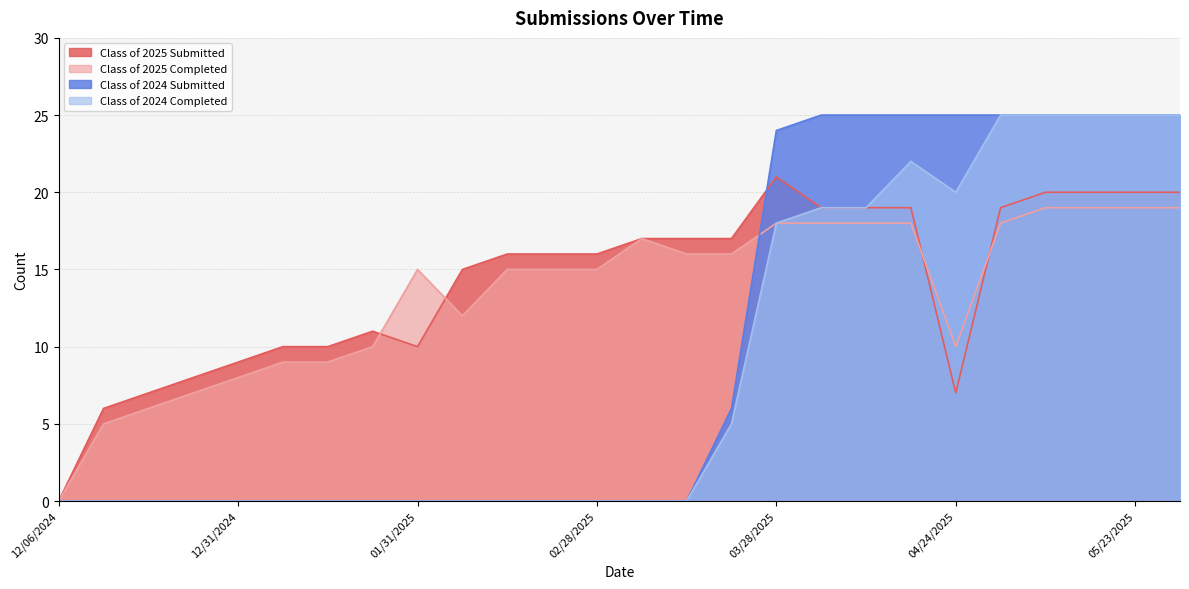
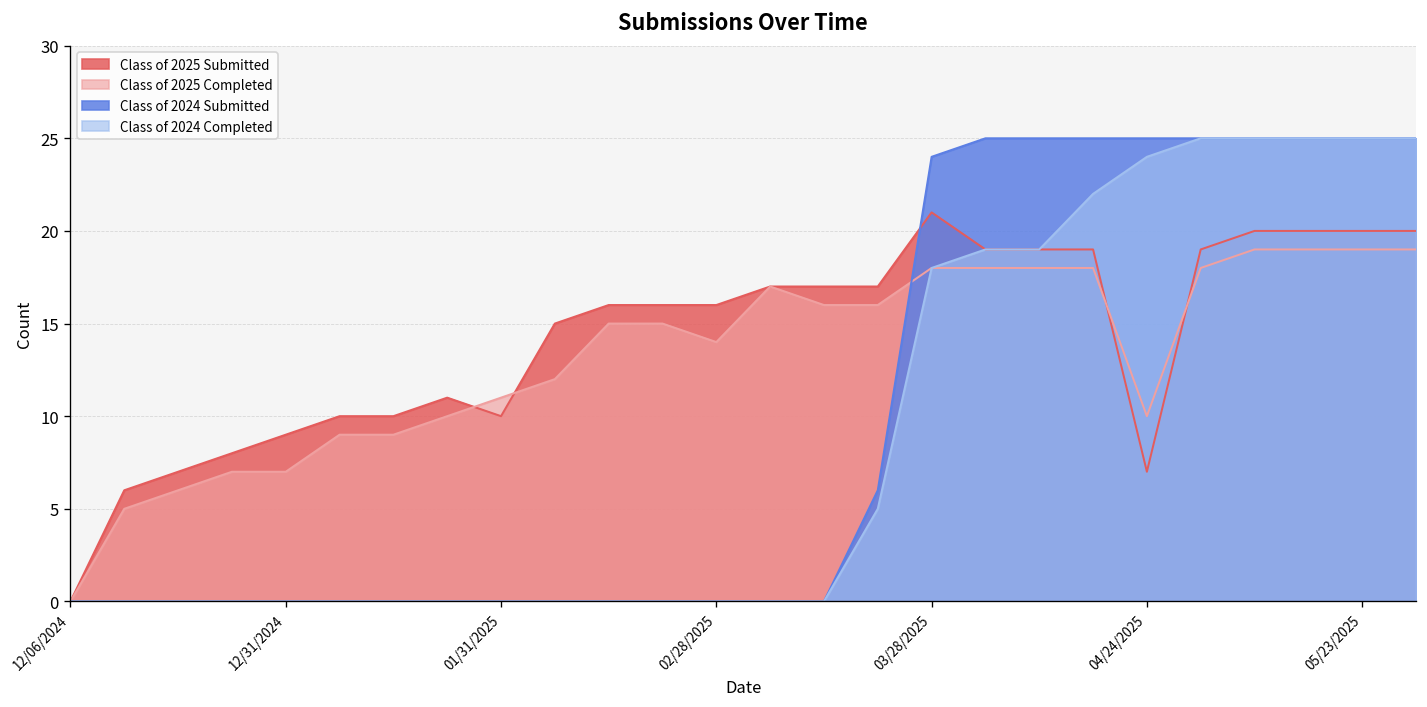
Class of 2025 Completed, 12/31/2024: 8 -> 7
Class of 2025 Completed, 01/31/2025: 15 -> 11
Class of 2025 Completed, 02/28/2025: 15 -> 14
Class of 2024 Completed, 04/24/2025: 20 -> 24
